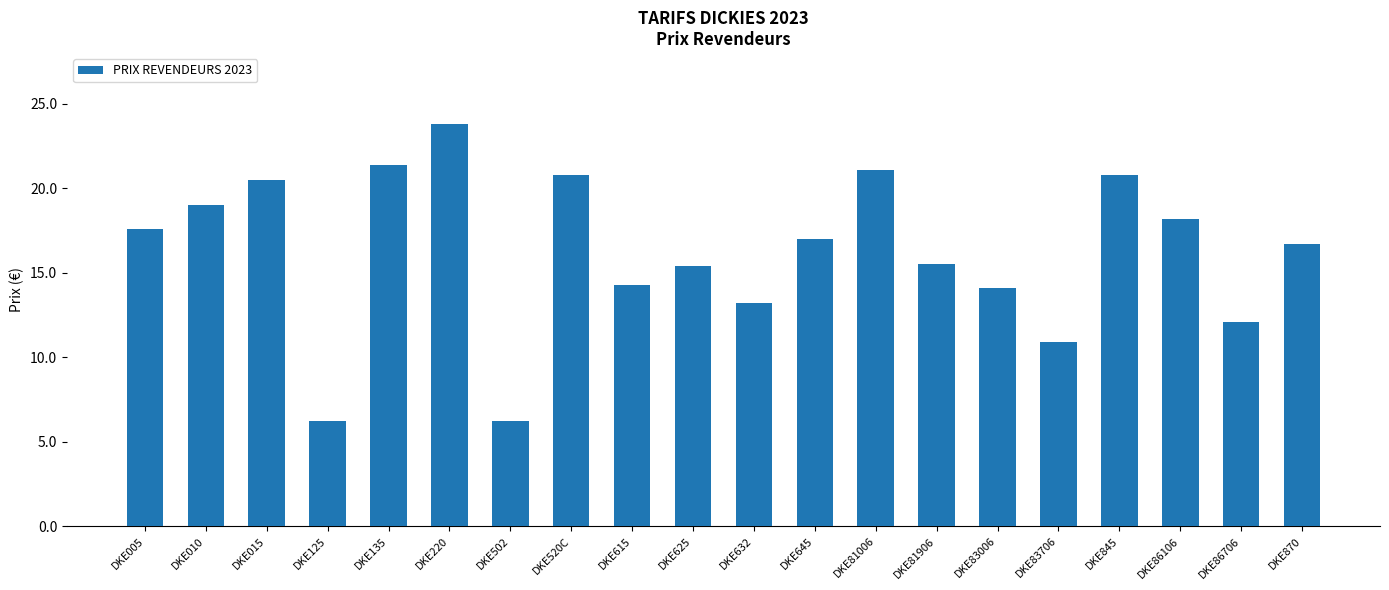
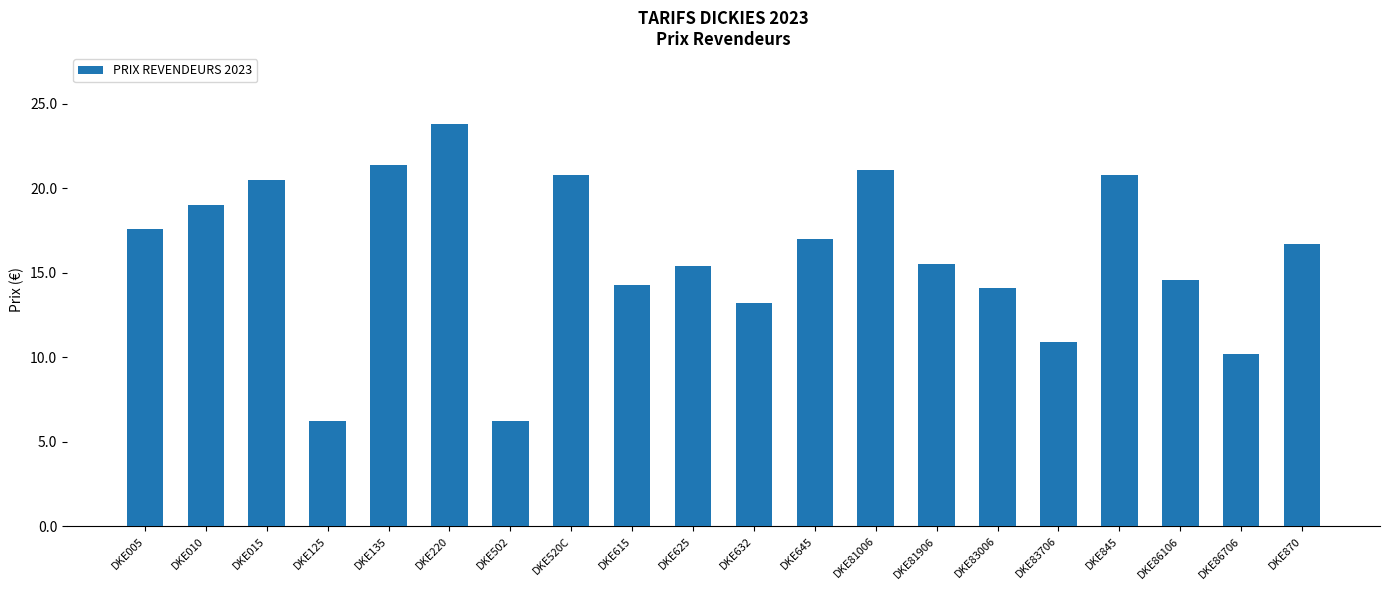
DKE86106: 18.2 -> 14.6
DKE86706: 12.1 -> 10.2
